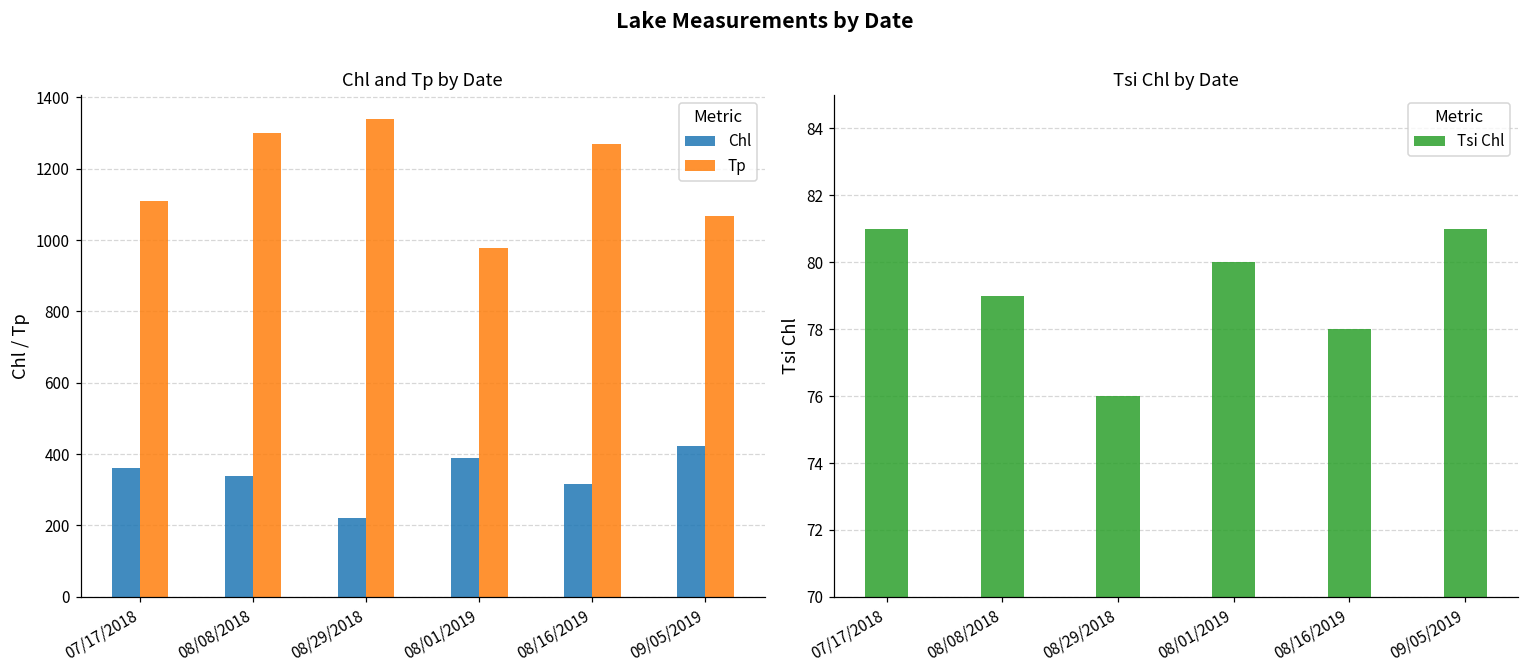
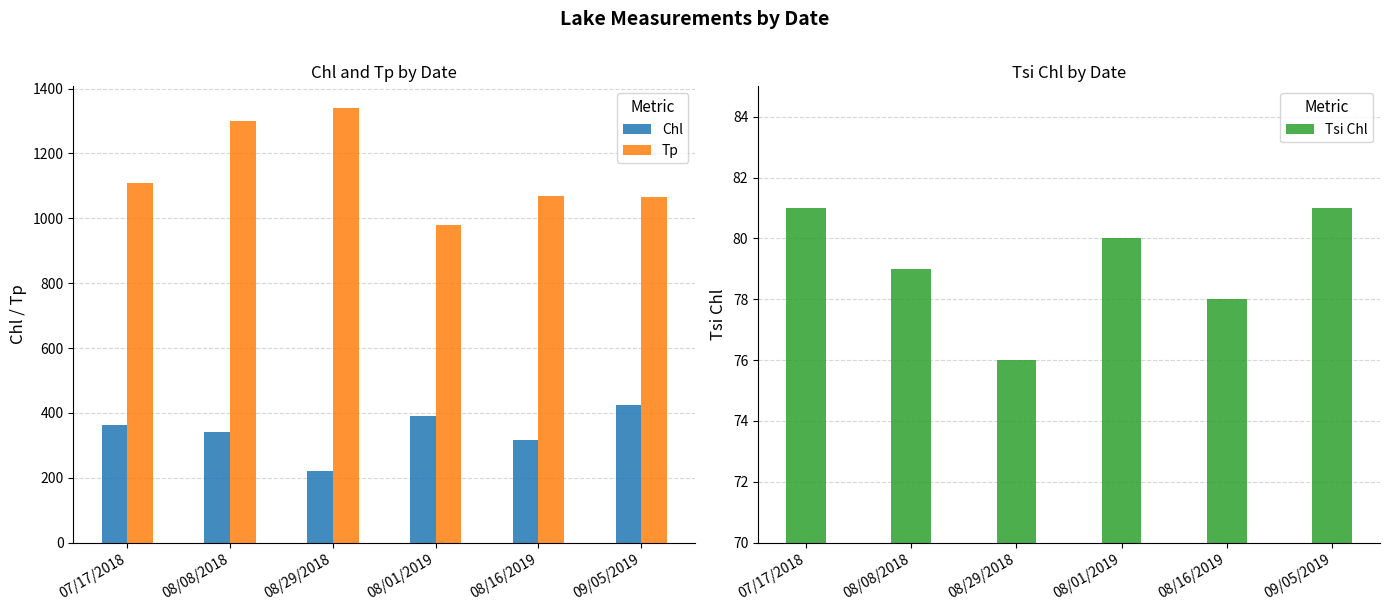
Chl and Tp by Date, Tp, 08/16/2019: 1270 -> 1070
